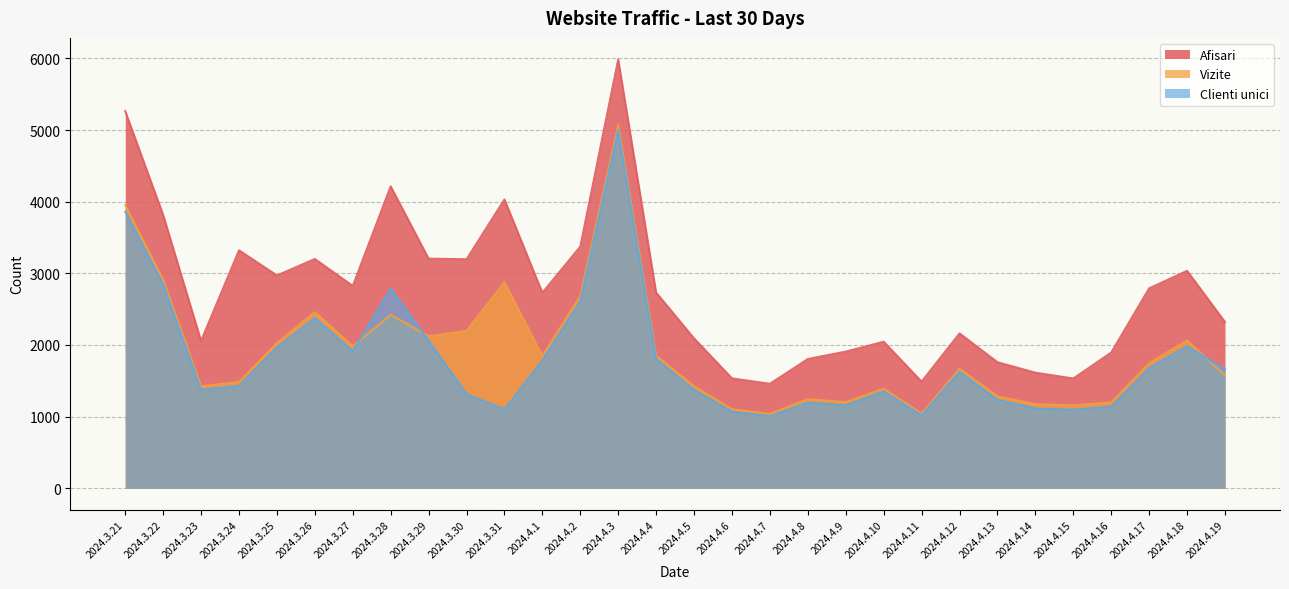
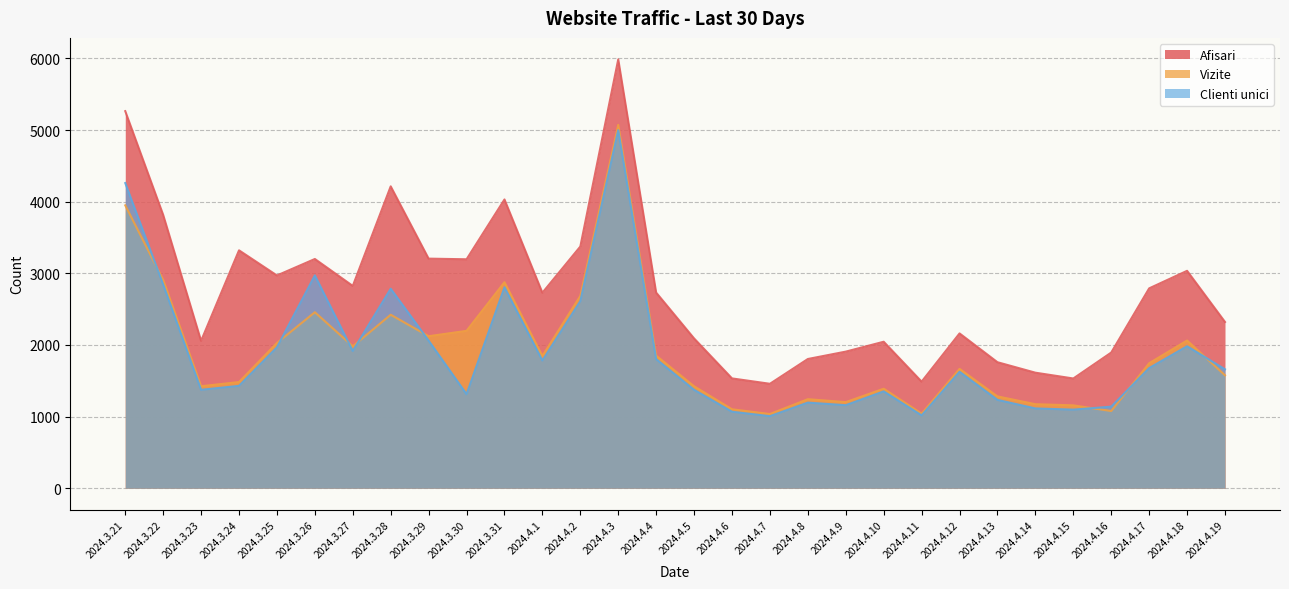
Clienti unici, 2024.3.21: 3900 -> 4300
Clienti unici, 2024.3.26: 2400 -> 3000
Clienti unici, 2024.3.31: 1100 -> 2800
Vizite, 2024.4.16: 1200 -> 1100
